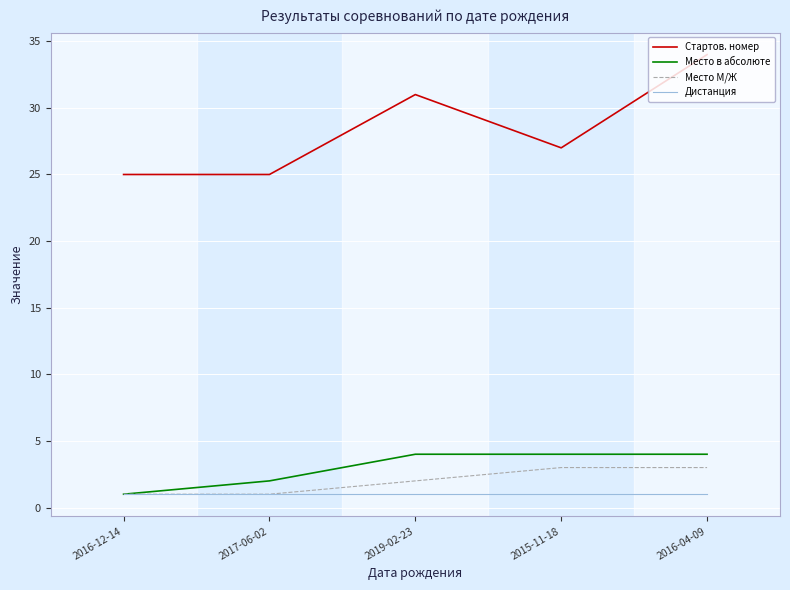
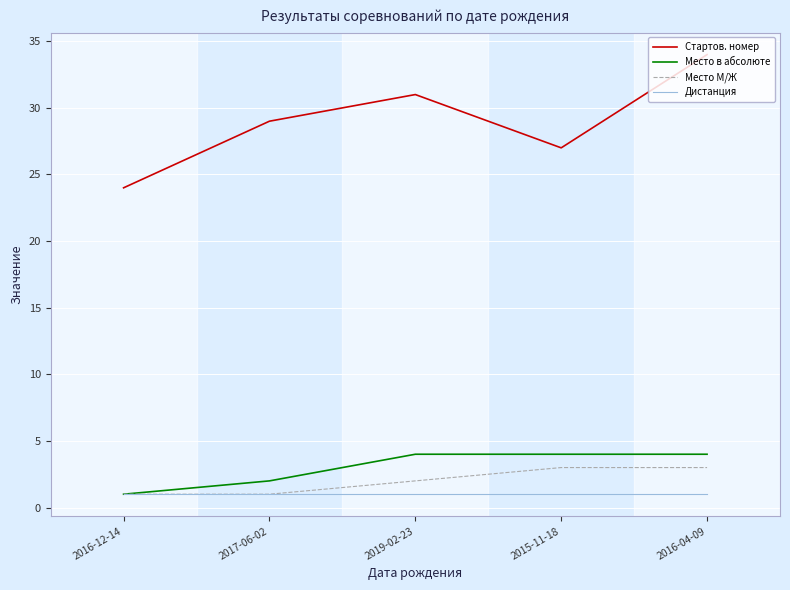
Стартов. номер, 2016-12-14: 25 -> 24
Стартов. номер, 2017-06-02: 25 -> 29
